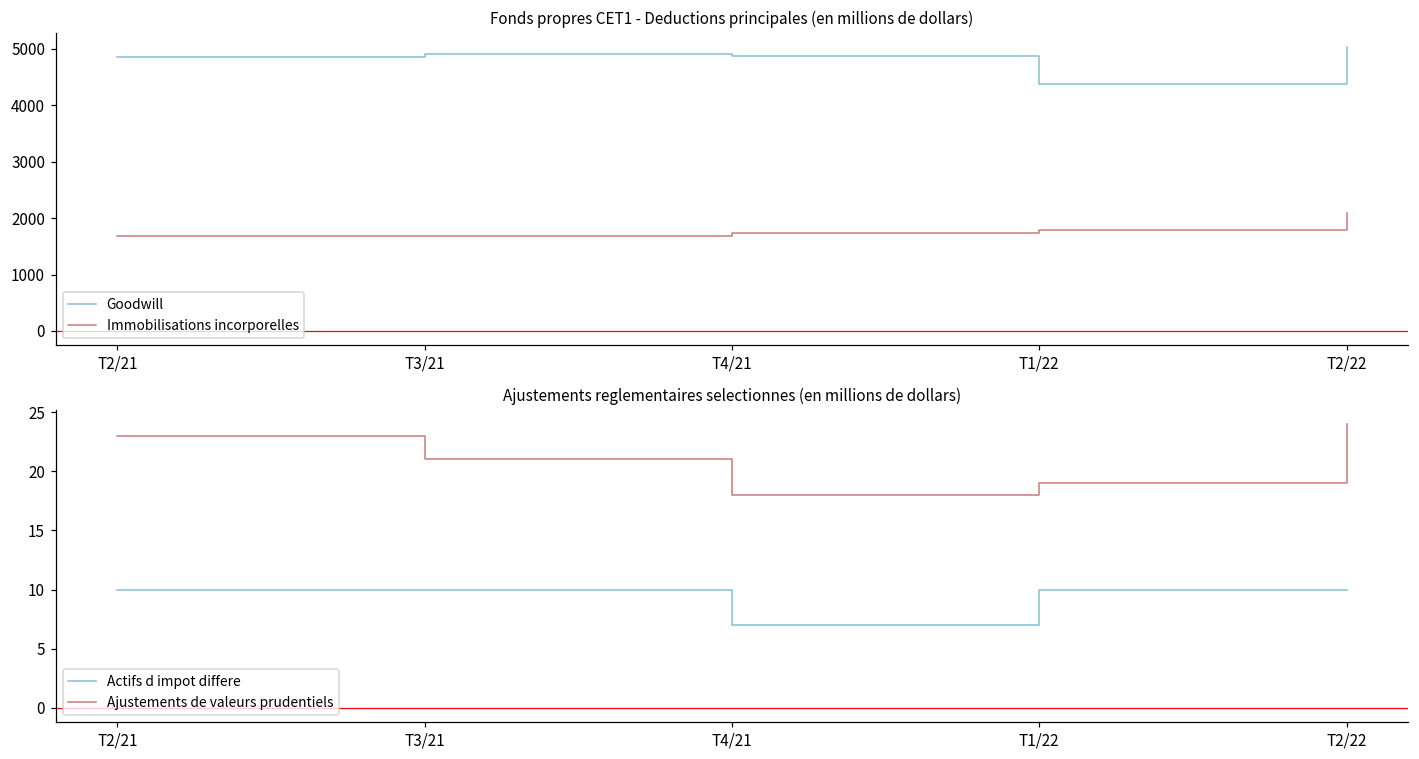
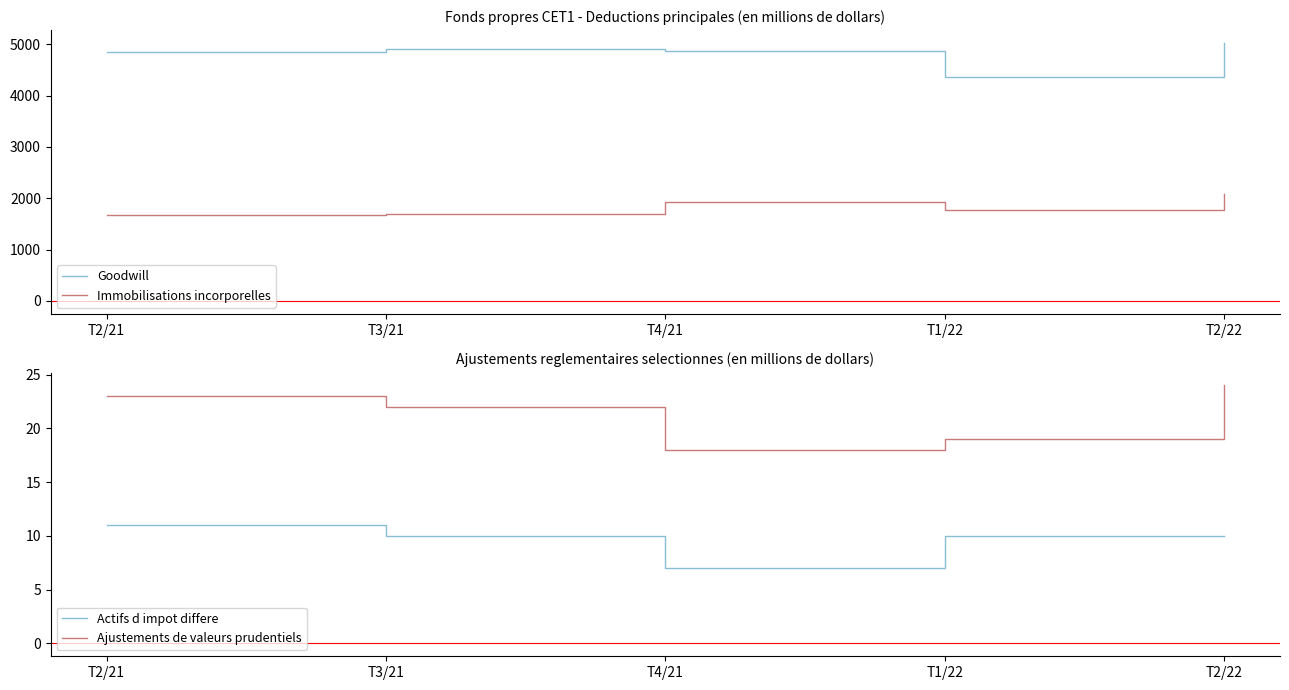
Fonds propres CET1 - Deductions principales (en millions de dollars), Immobilisations incorporelles, T4/21: 1700 -> 1900
Ajustements reglementaires selectionnes (en millions de dollars), Actifs d impot differe, T2/21: 10 -> 11
Ajustements reglementaires selectionnes (en millions de dollars), Ajustements de valeurs prudentiels, T3/21: 21 -> 22
